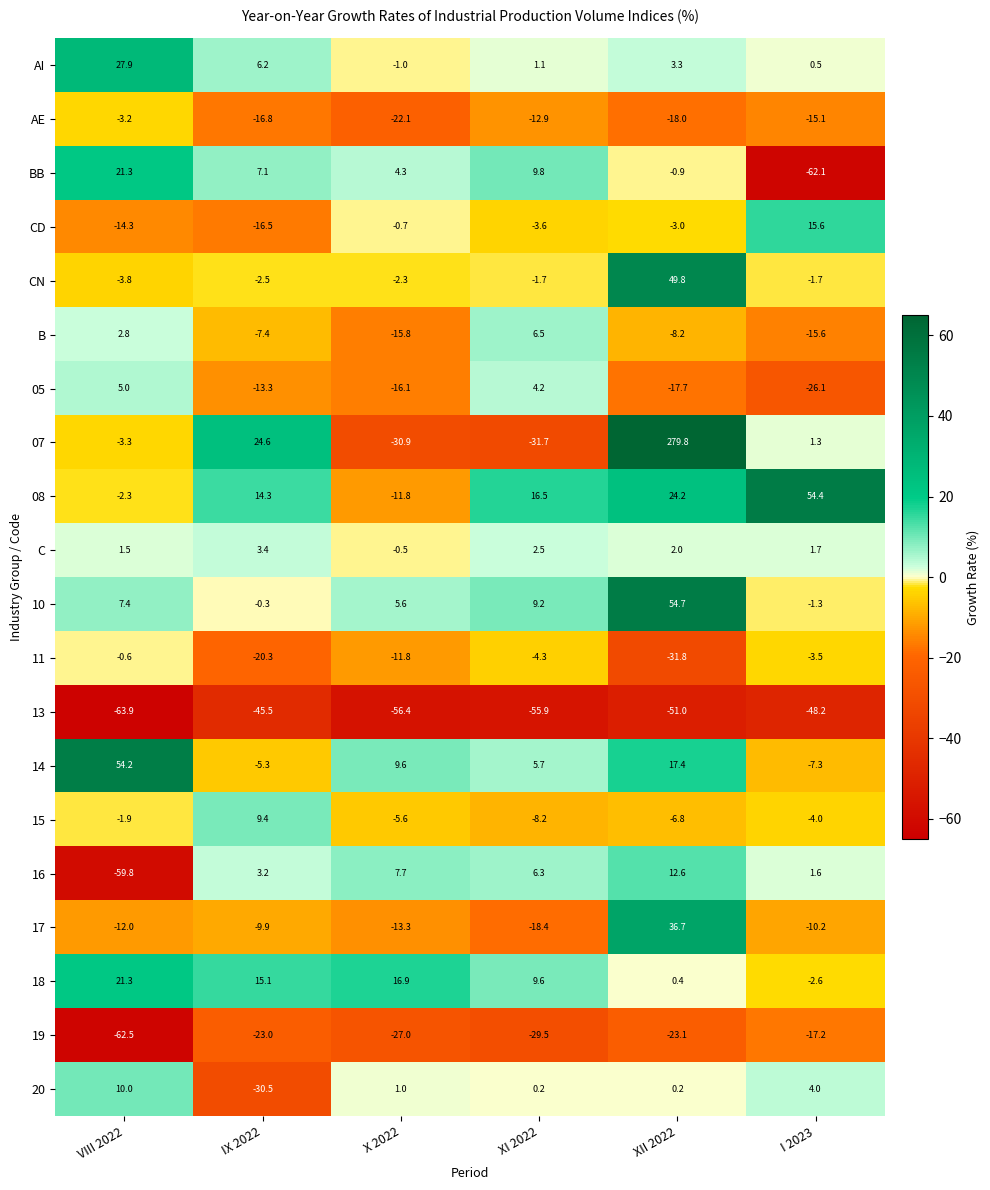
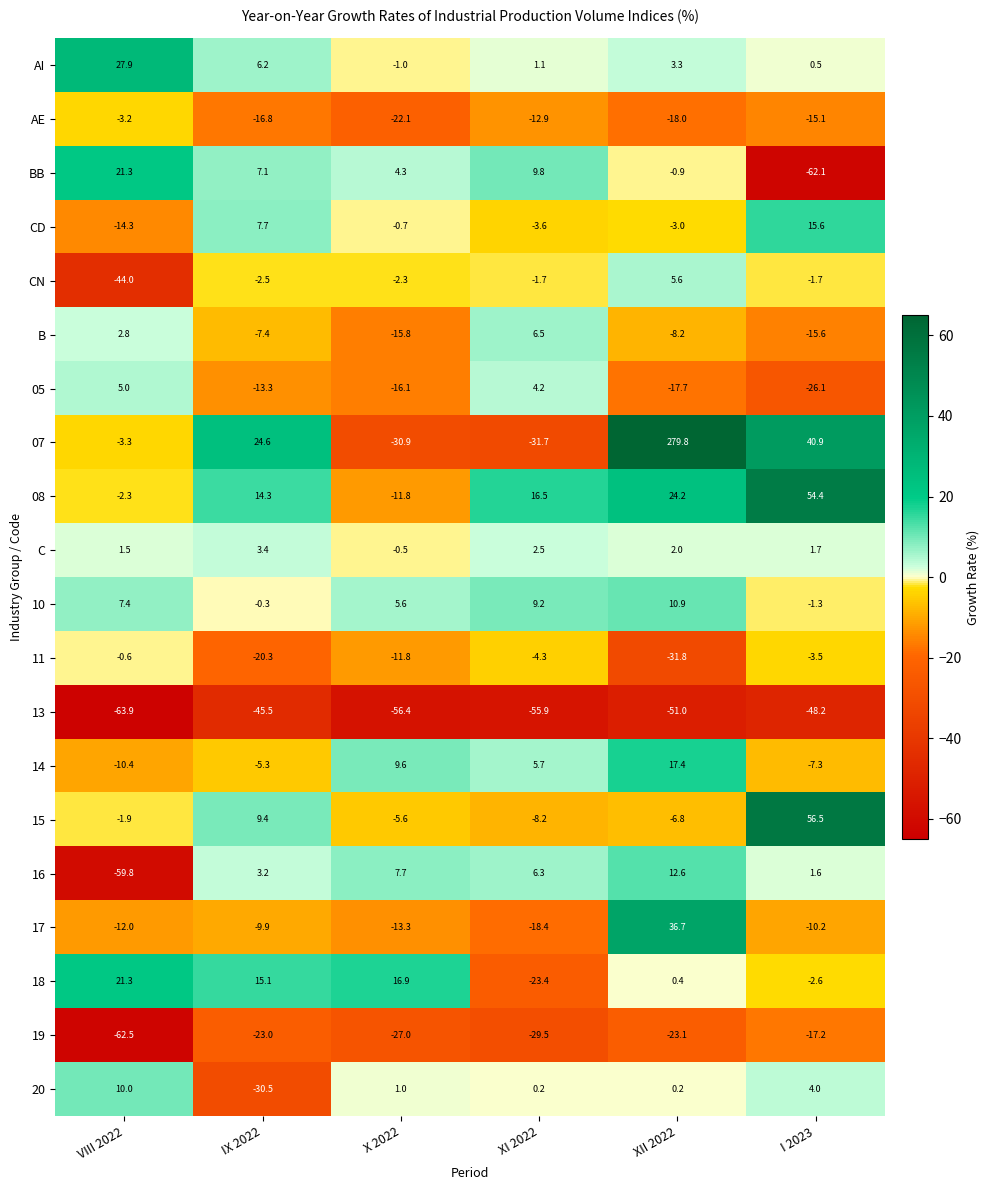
CD, IX 2022: -16.5 -> 7.7
CN, VIII 2022: -3.8 -> -44.0
CN, XII 2022: 49.8 -> 5.6
07, I 2023: 1.3 -> 40.9
10, XII 2022: 54.7 -> 10.9
14, VIII 2022: 54.2 -> -10.4
15, I 2023: -4.0 -> 56.5
18, XI 2022: 9.6 -> -23.4
